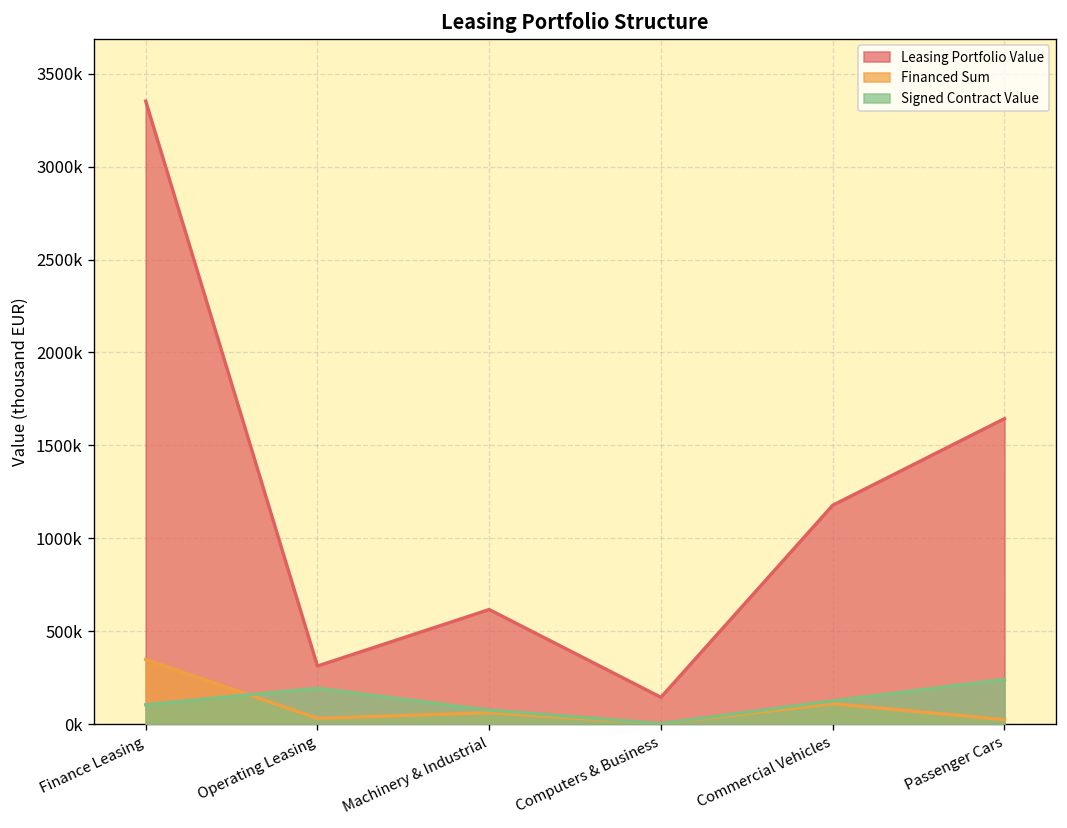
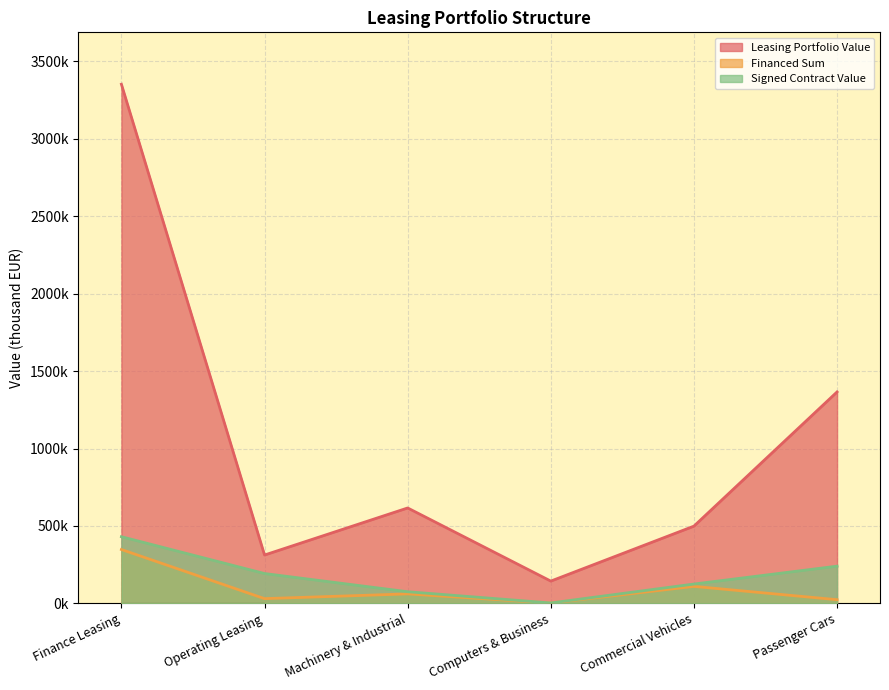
Signed Contract Value, Finance Leasing: 100000 -> 430000
Leasing Portfolio Value, Commercial Vehicles: 1180000 -> 500000
Leasing Portfolio Value, Passenger Cars: 1640000 -> 1370000
